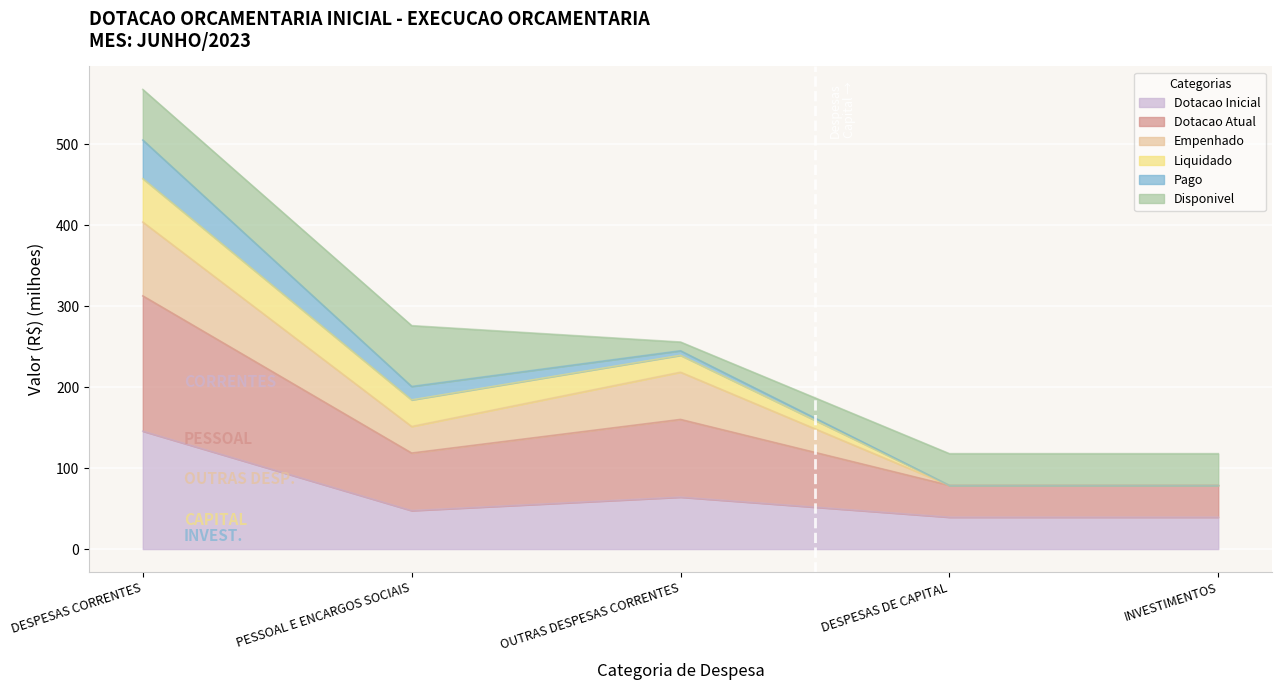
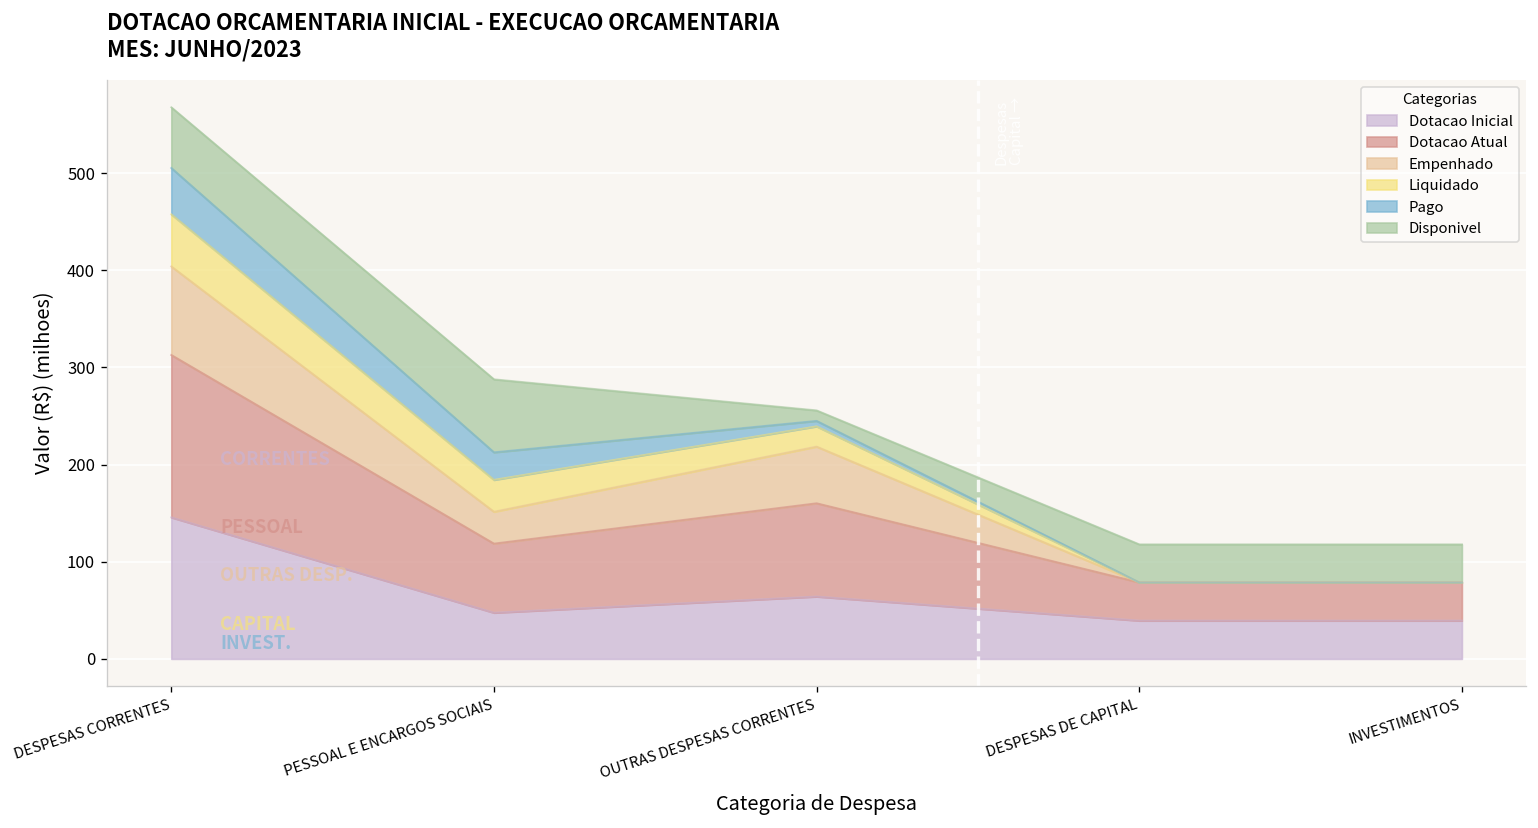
Pago, PESSOAL E ENCARGOS SOCIAIS: 20 -> 30
